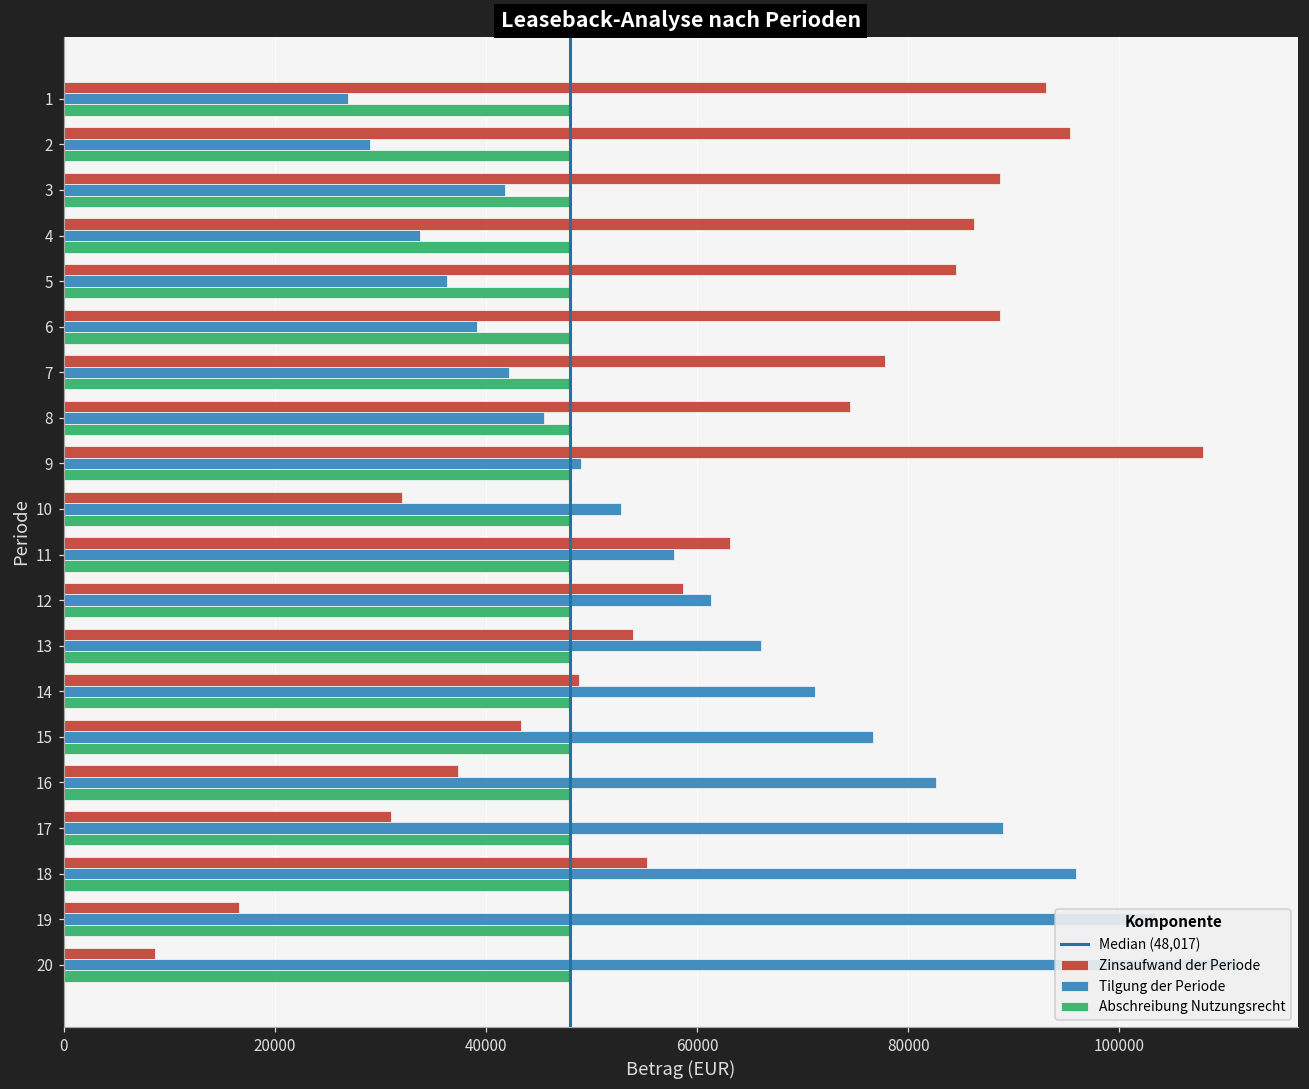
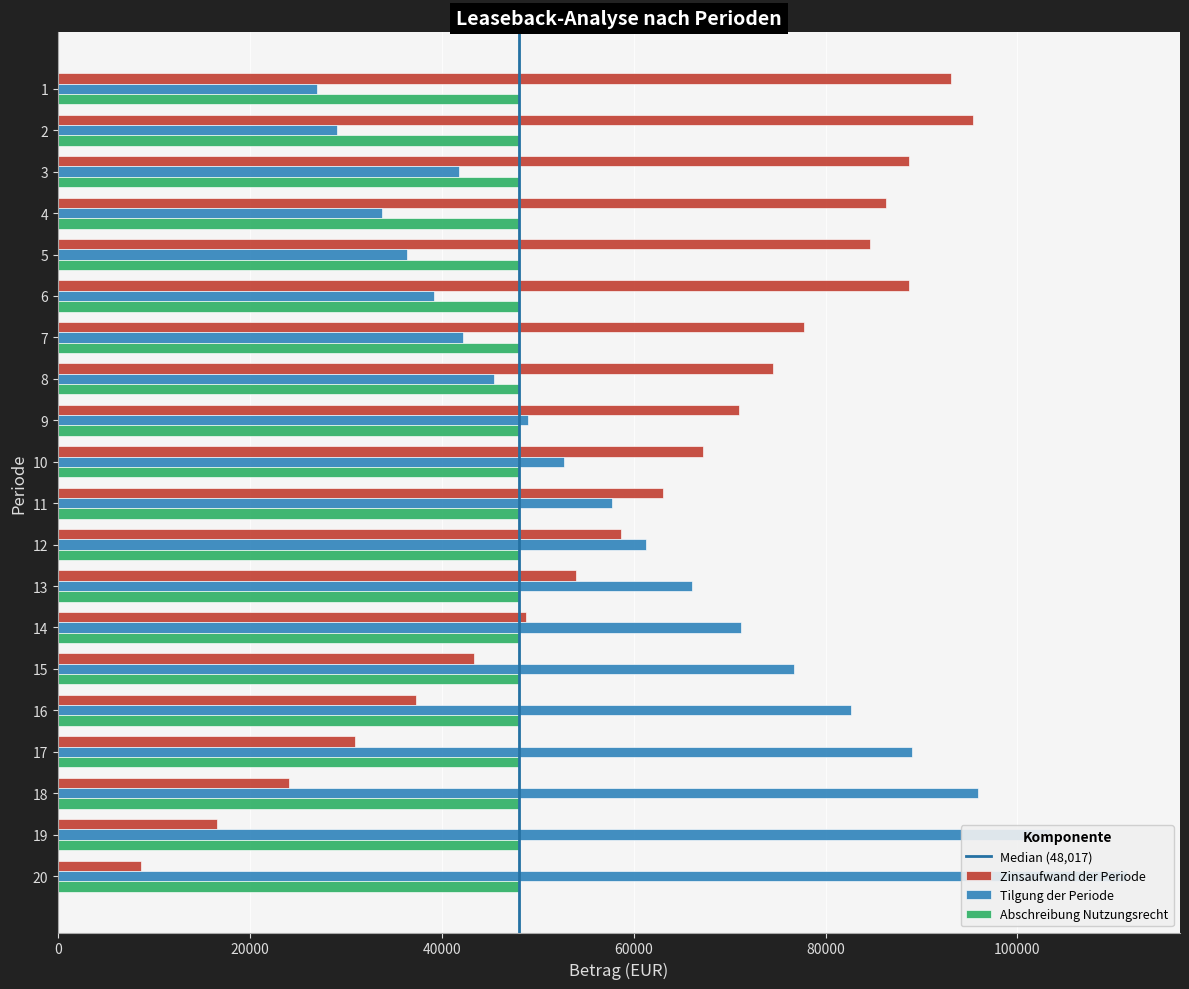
Zinsaufwand der Periode, 9: 108000 -> 71000
Zinsaufwand der Periode, 10: 32000 -> 67000
Zinsaufwand der Periode, 18: 55000 -> 24000
